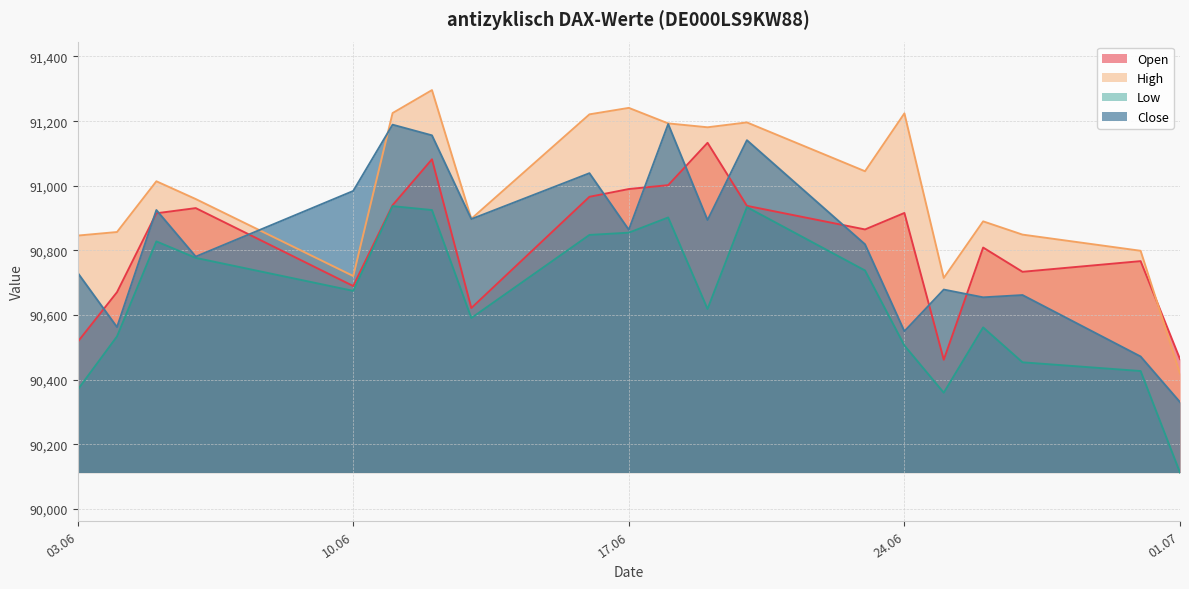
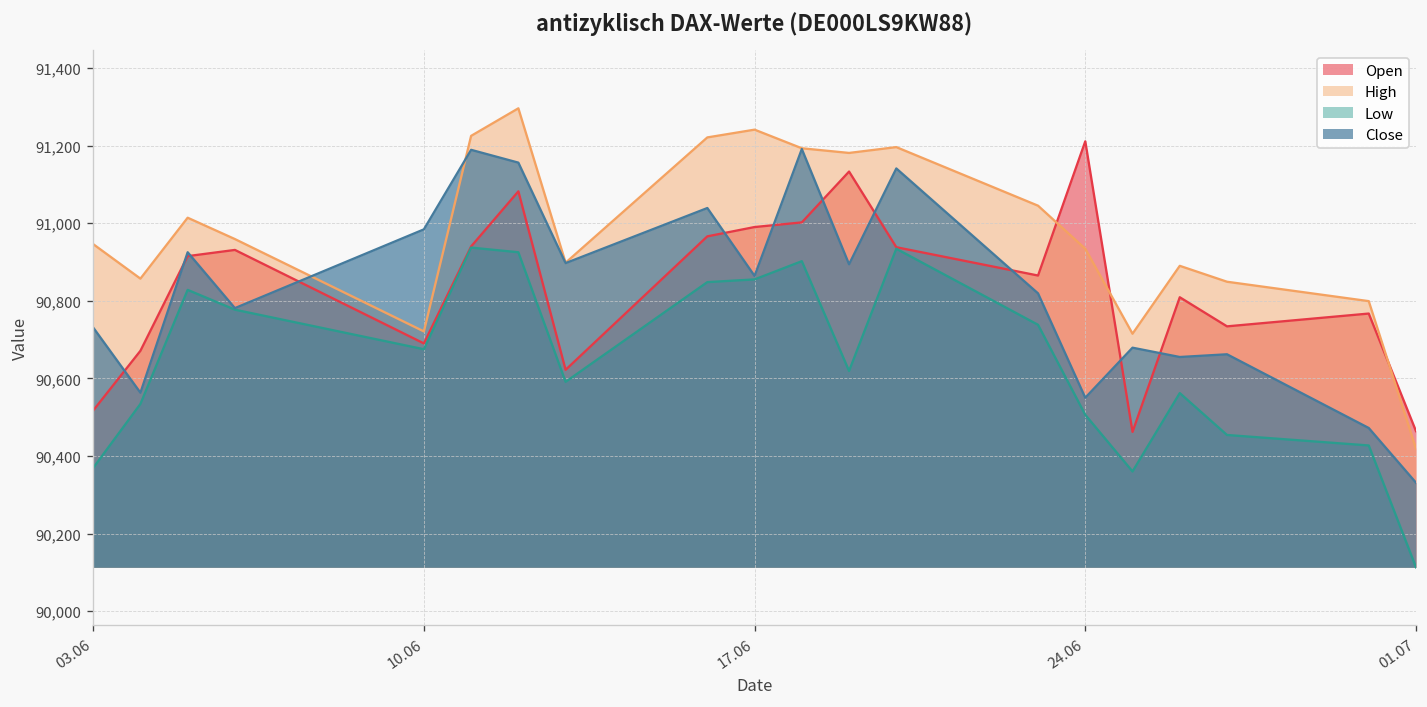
High, 03.06: 90,850 -> 90,950
Open, 24.06: 90,920 -> 91,210
High, 24.06: 91,220 -> 90,930
